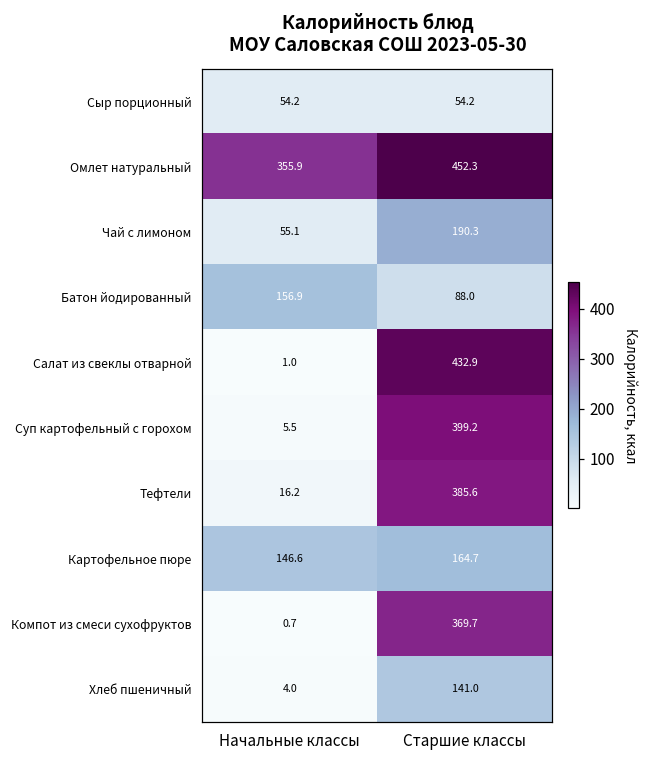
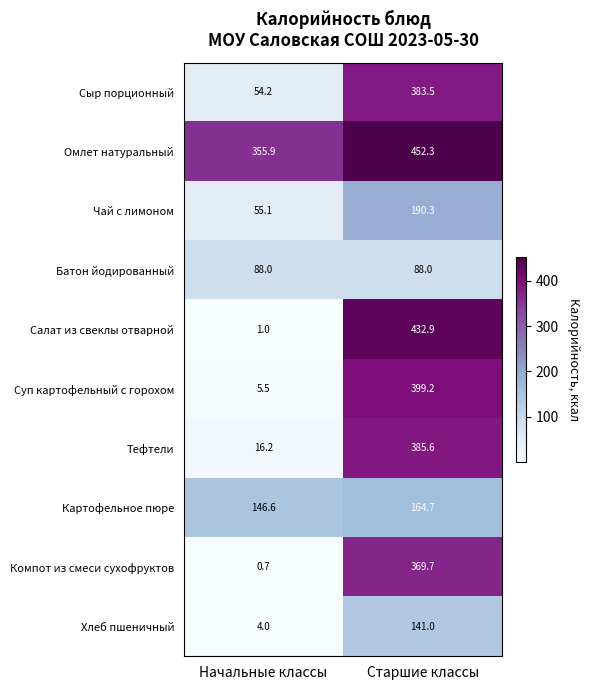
Сыр порционный, Старшие классы: 54.2 -> 383.5
Батон йодированный, Начальные классы: 156.9 -> 88.0
